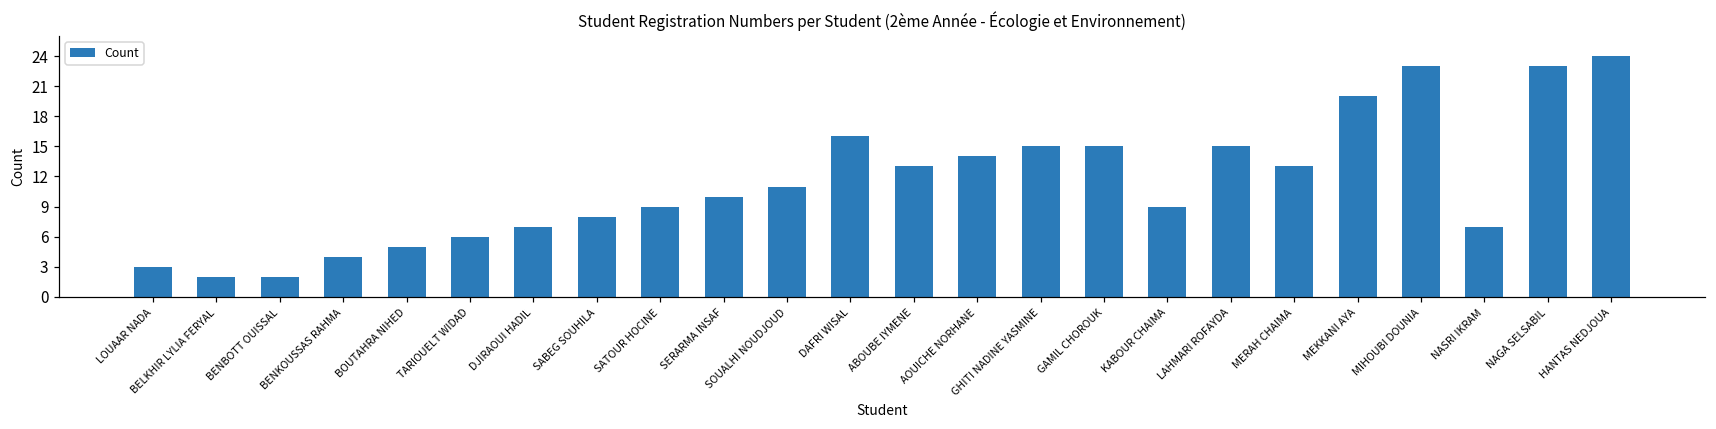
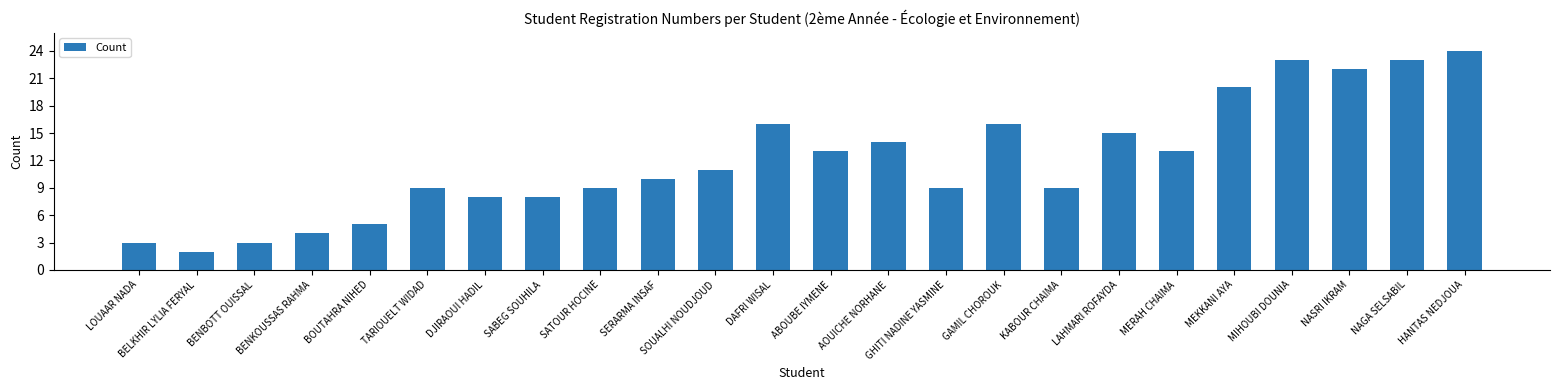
BENBOTT OUISSAL: 2 -> 3
TARIOUELT WIDAD: 6 -> 9
DJIRAOUI HADIL: 7 -> 8
GHITI NADINE YASMINE: 15 -> 9
GAMIL CHOROUK: 15 -> 16
NASRI IKRAM: 7 -> 22
